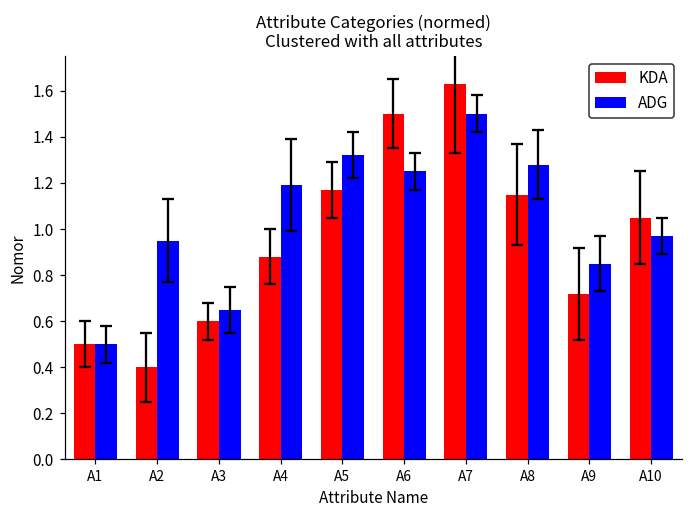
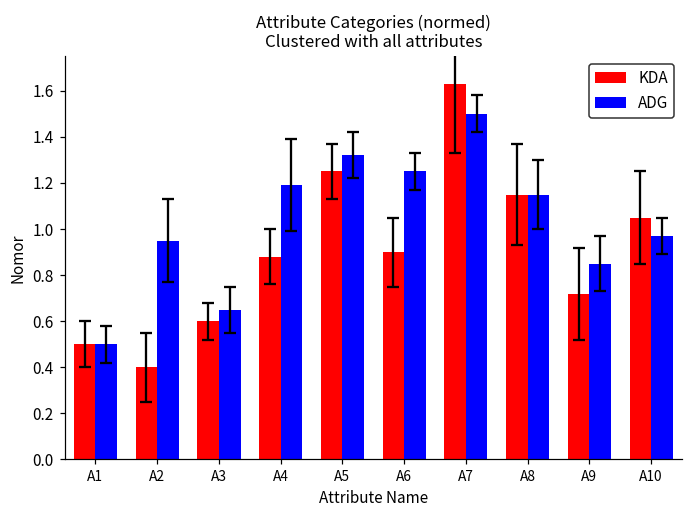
KDA, A5: 1.17 -> 1.25
KDA, A6: 1.5 -> 0.9
ADG, A8: 1.28 -> 1.15
